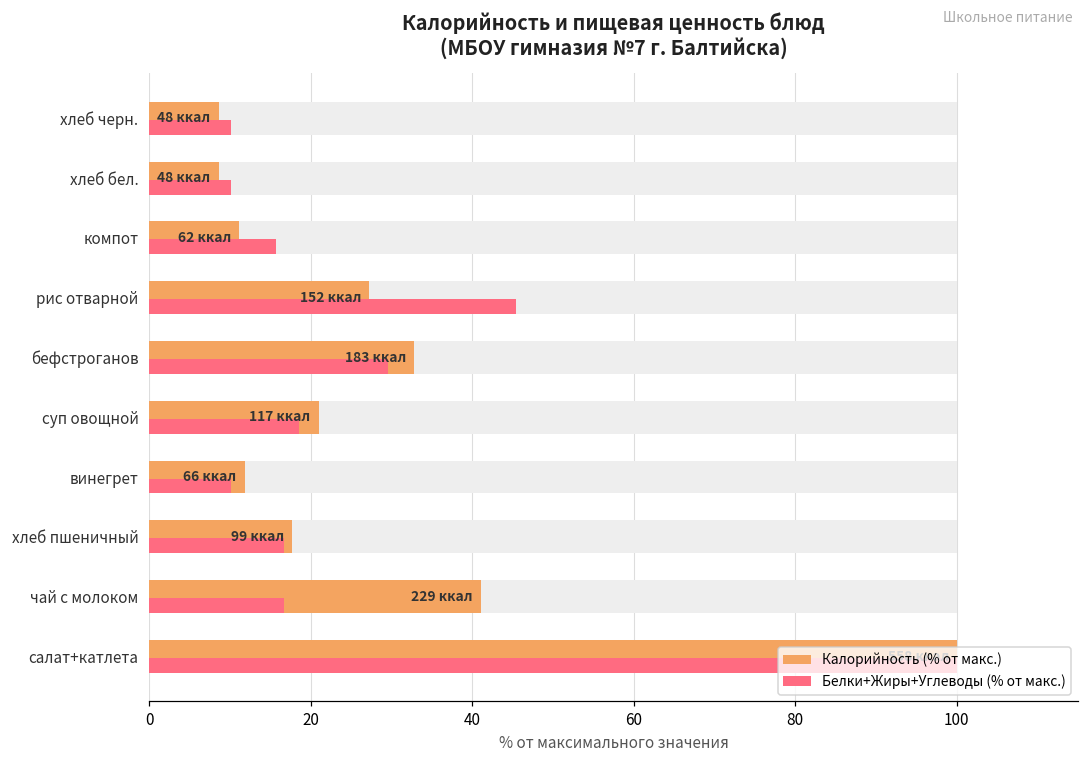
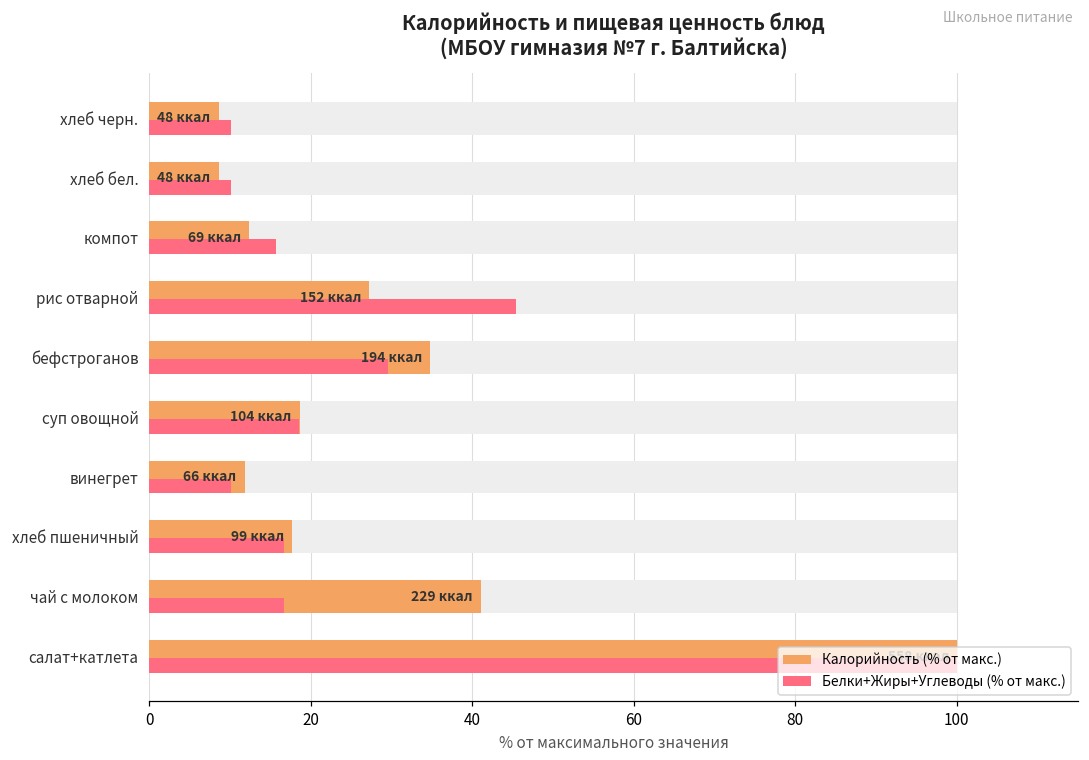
Калорийность (% от макс.), компот: 62 -> 69
Калорийность (% от макс.), бефстроганов: 183 -> 194
Калорийность (% от макс.), суп овощной: 117 -> 104
